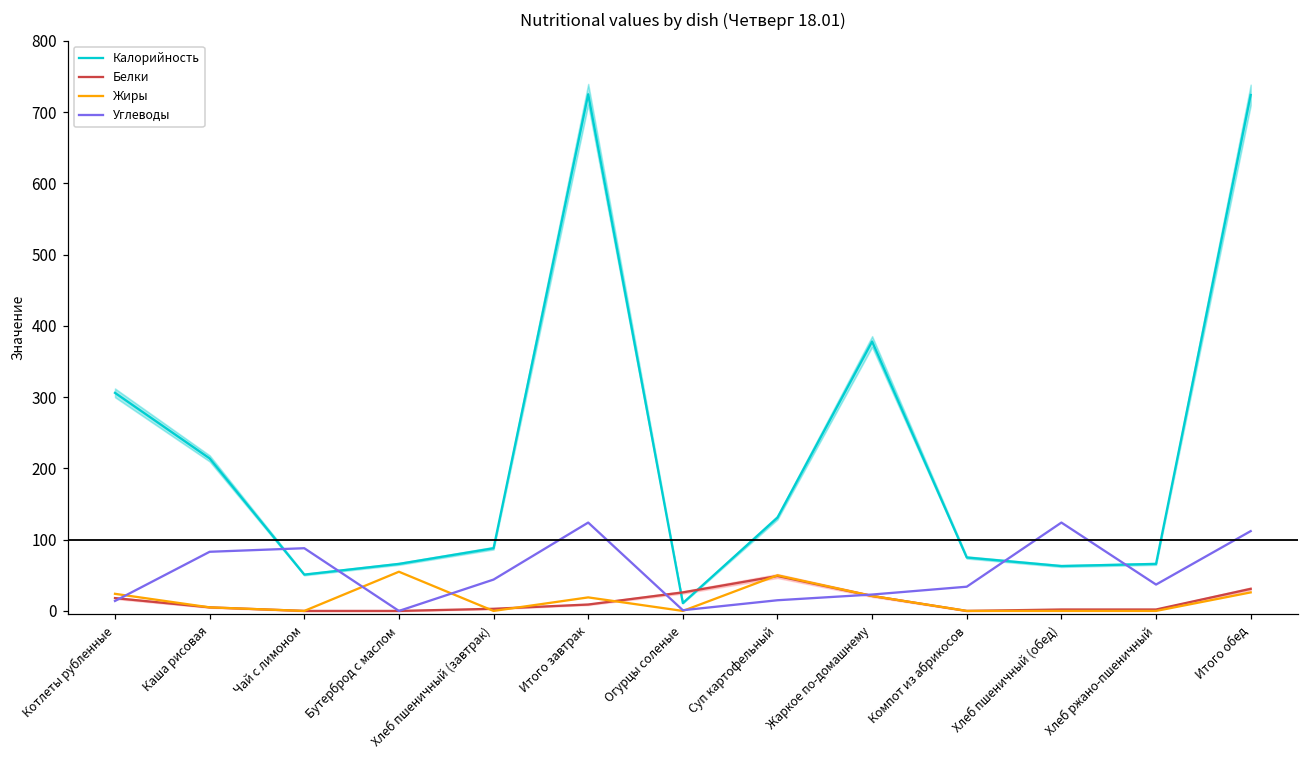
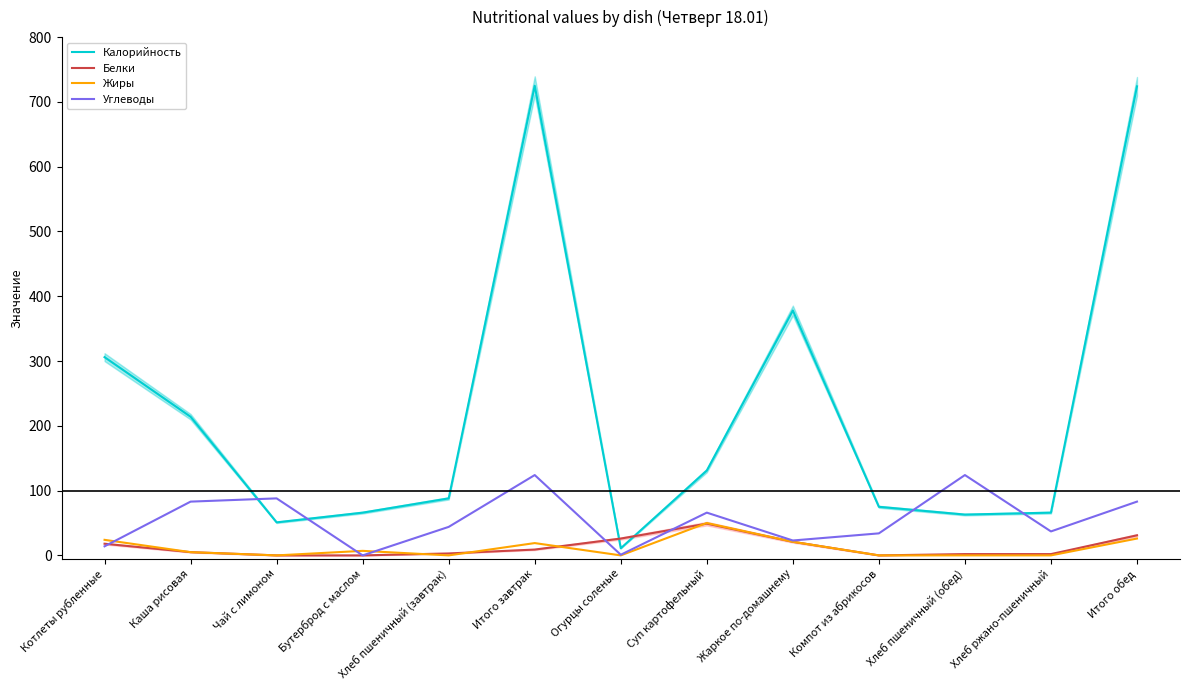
Жиры, Бутерброд с маслом: 60 -> 10
Углеводы, Суп картофельный: 20 -> 70
Углеводы, Итого обед: 110 -> 80
